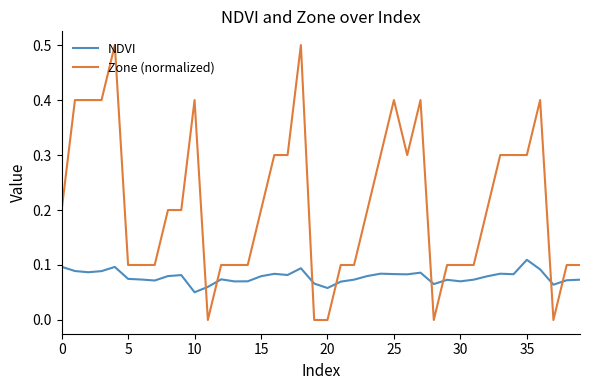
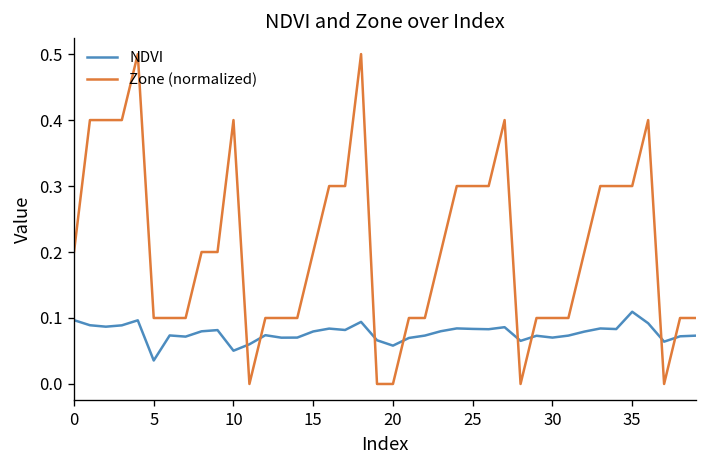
NDVI, 5: 0.07 -> 0.04
Zone (normalized), 25: 0.4 -> 0.3
